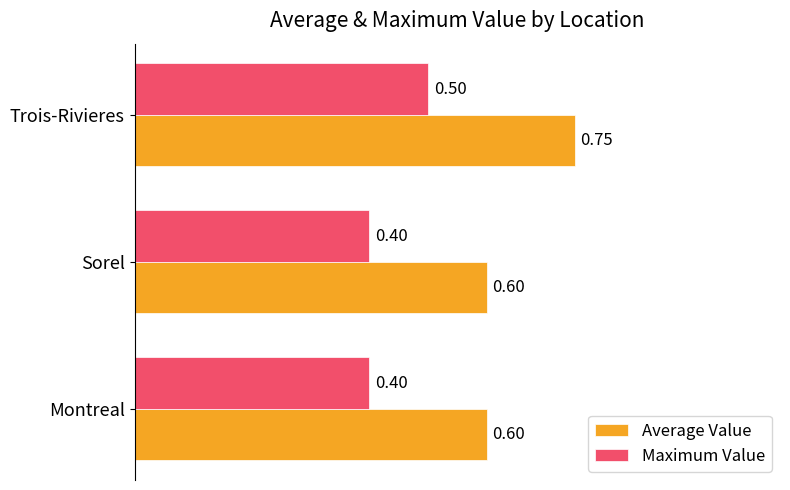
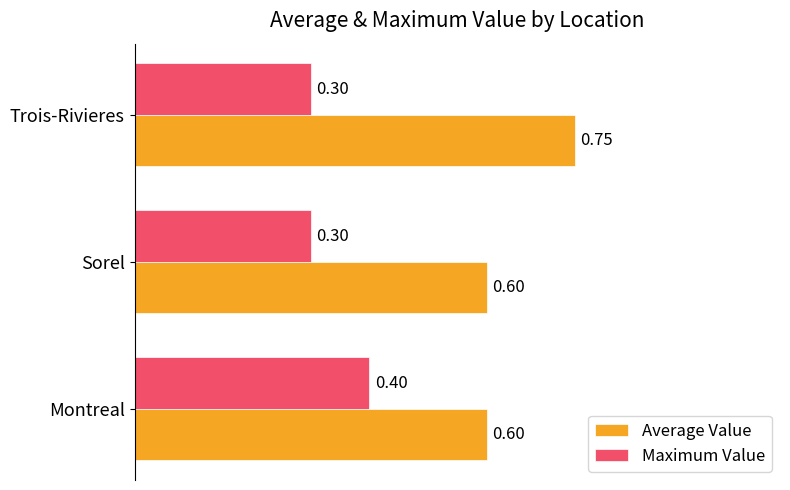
Maximum Value, Trois-Rivieres: 0.50 -> 0.30
Maximum Value, Sorel: 0.40 -> 0.30
